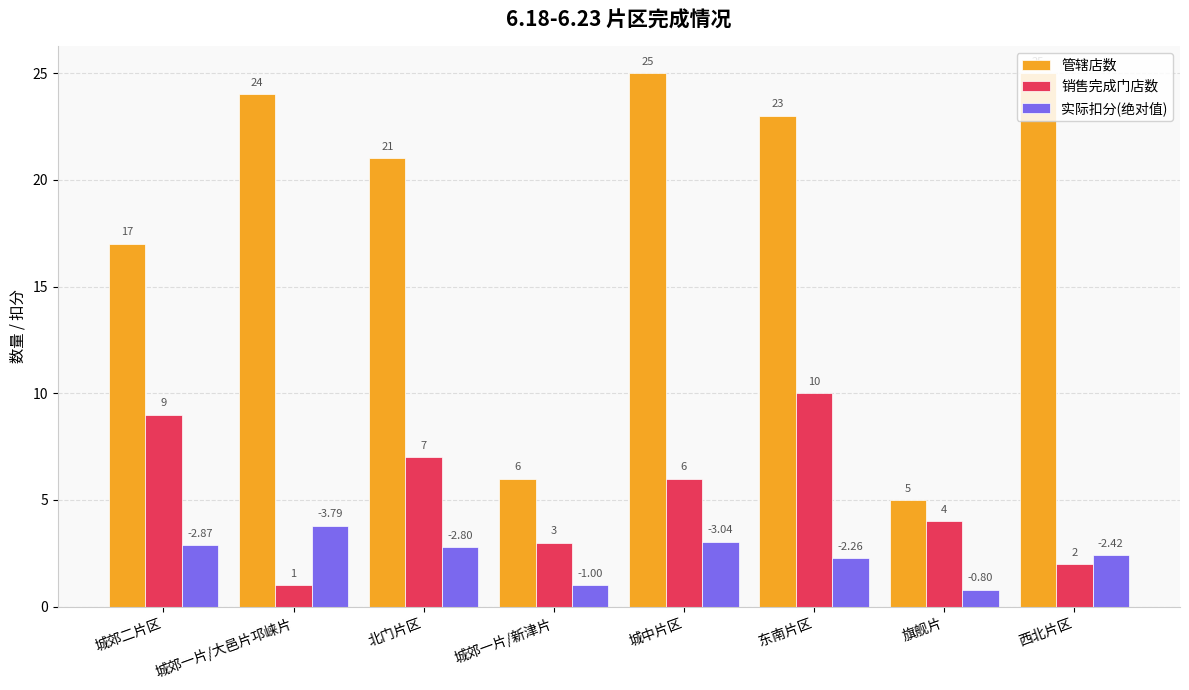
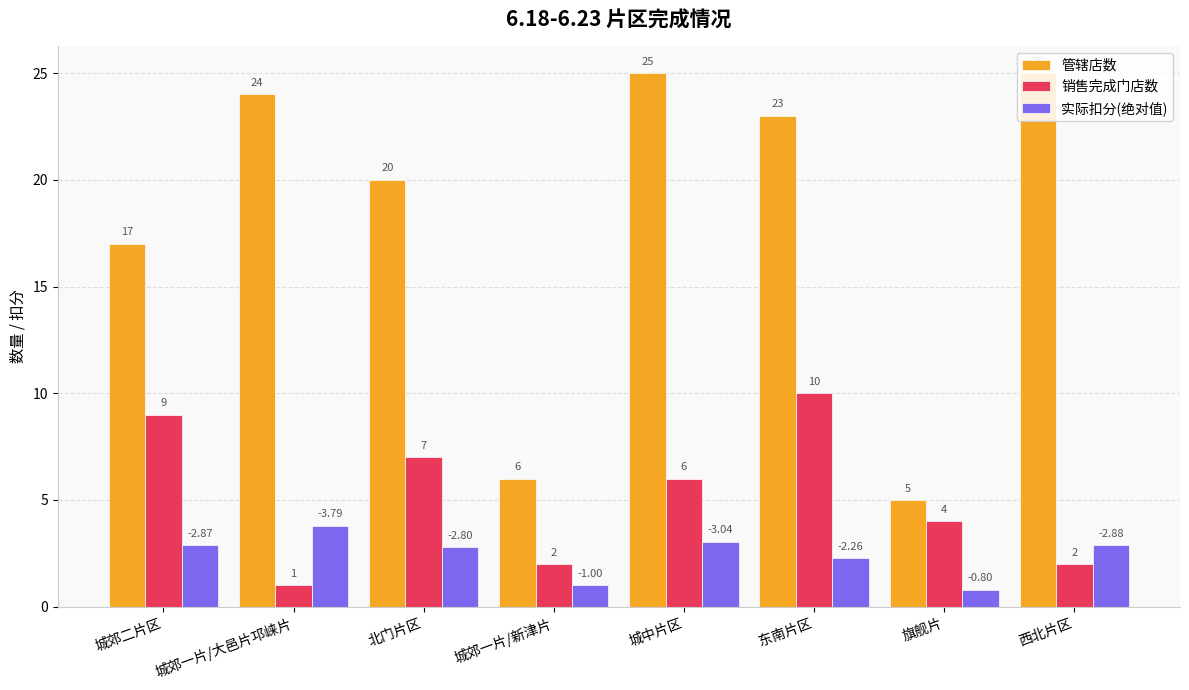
管辖店数, 北门片区: 21 -> 20
销售完成门店数, 城郊一片/新津片: 3 -> 2
实际扣分(绝对值), 西北片区: -2.42 -> -2.88
